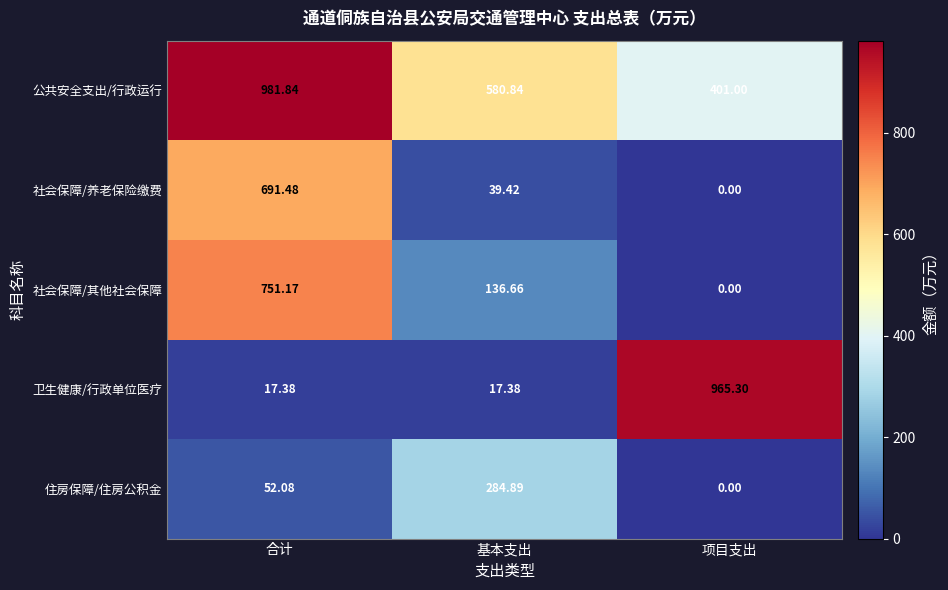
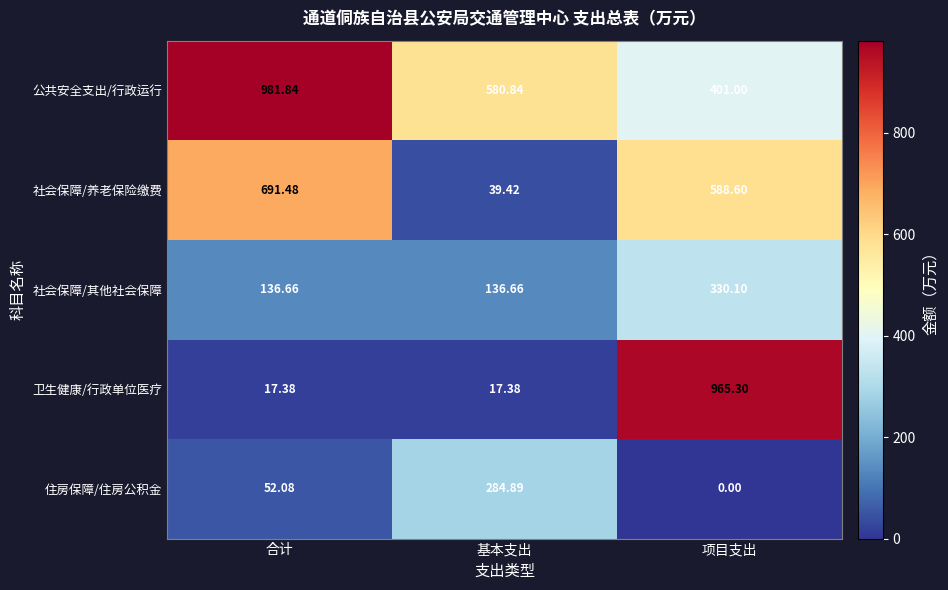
社会保障/养老保险缴费, 项目支出: 0.00 -> 588.60
社会保障/其他社会保障, 合计: 751.17 -> 136.66
社会保障/其他社会保障, 项目支出: 0.00 -> 330.10
